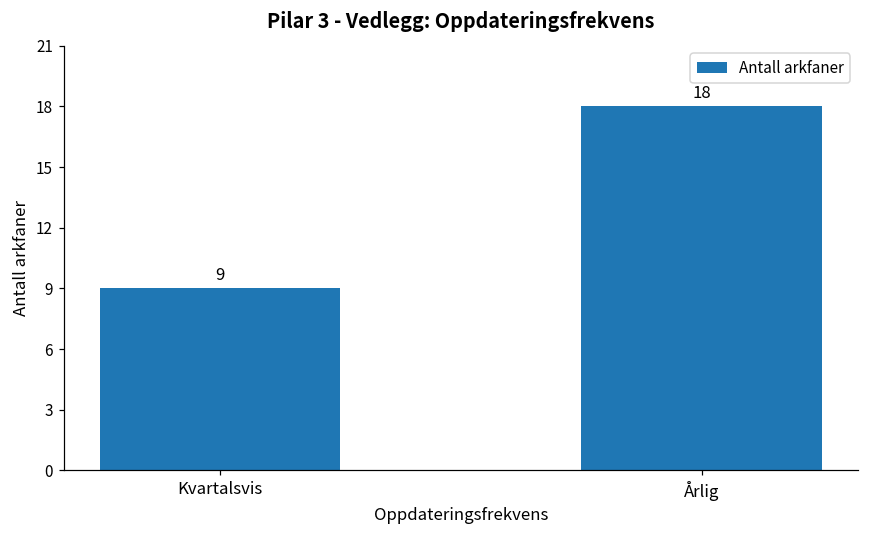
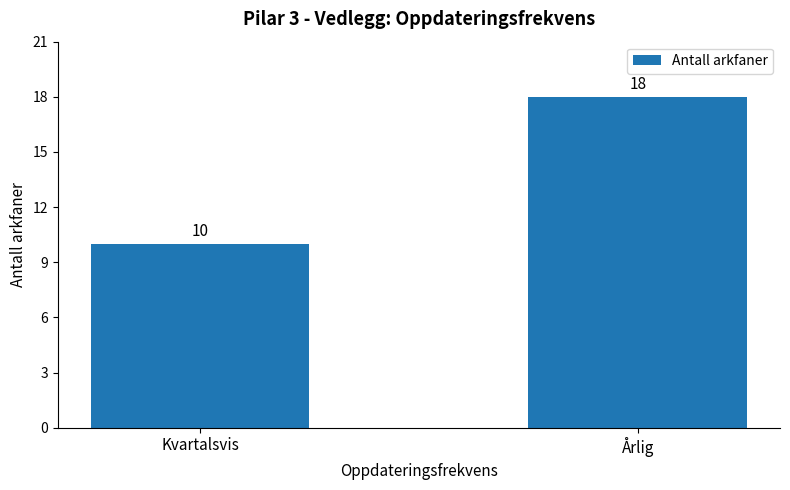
Kvartalsvis: 9 -> 10
